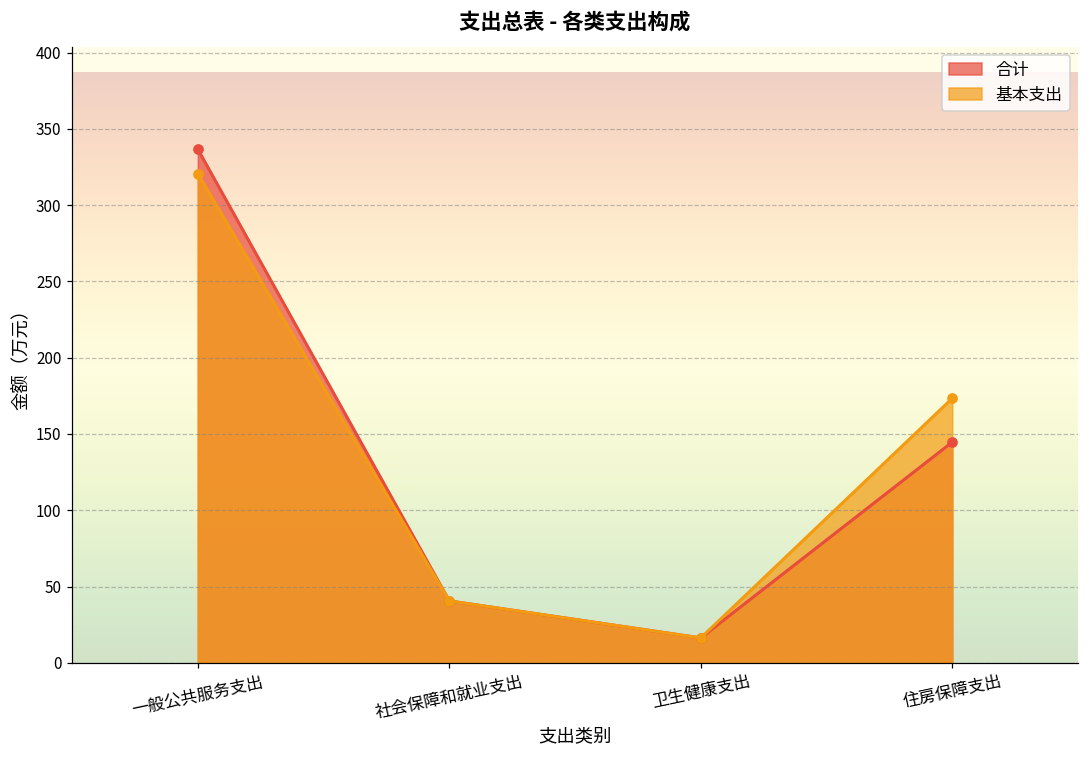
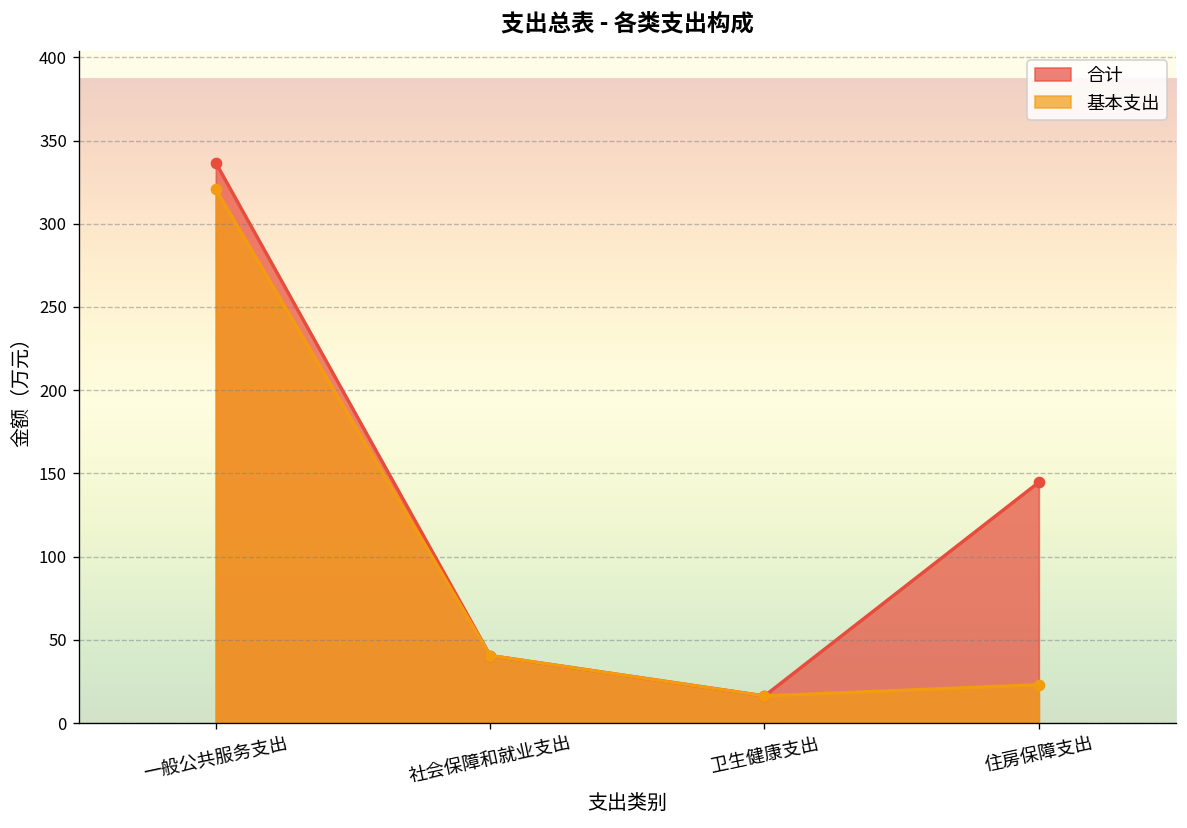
基本支出, 住房保障支出: 173 -> 23
